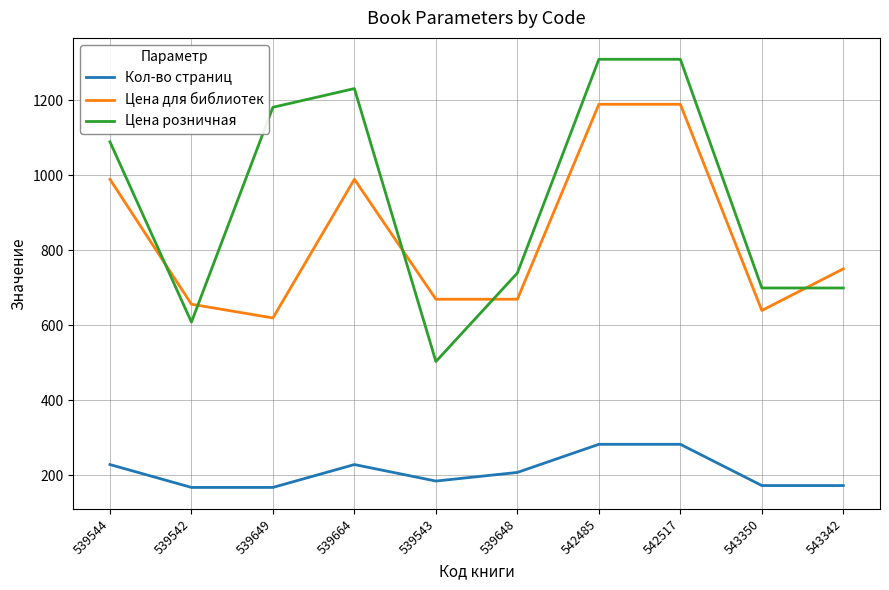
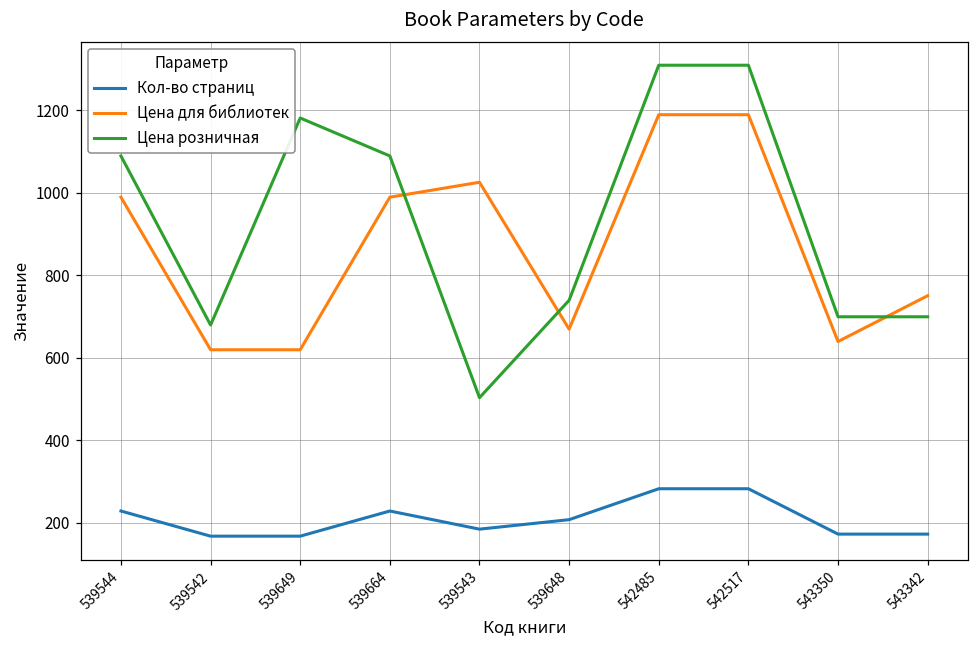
Цена для библиотек, 539542: 660 -> 620
Цена розничная, 539542: 610 -> 680
Цена розничная, 539664: 1230 -> 1090
Цена для библиотек, 539543: 670 -> 1030
